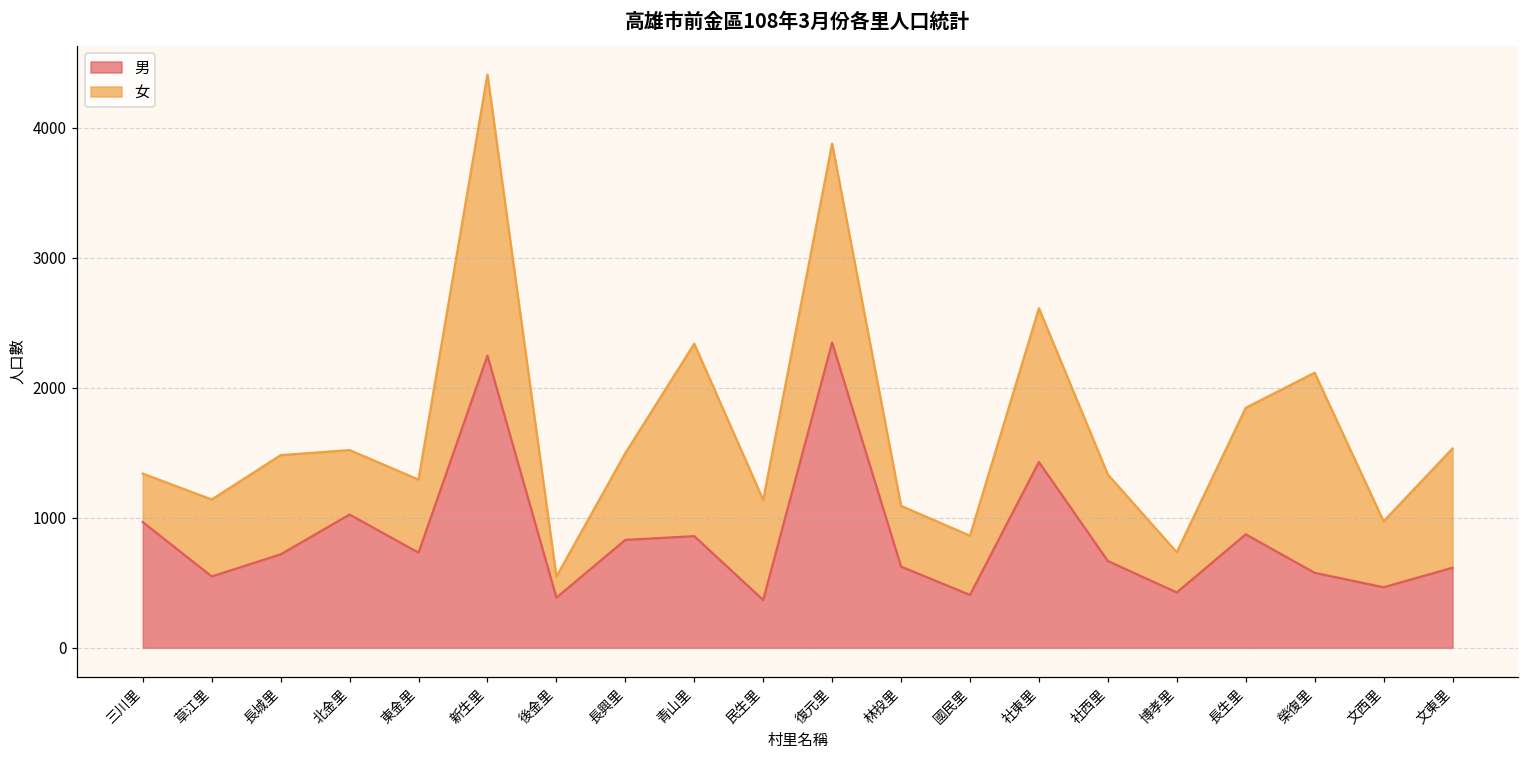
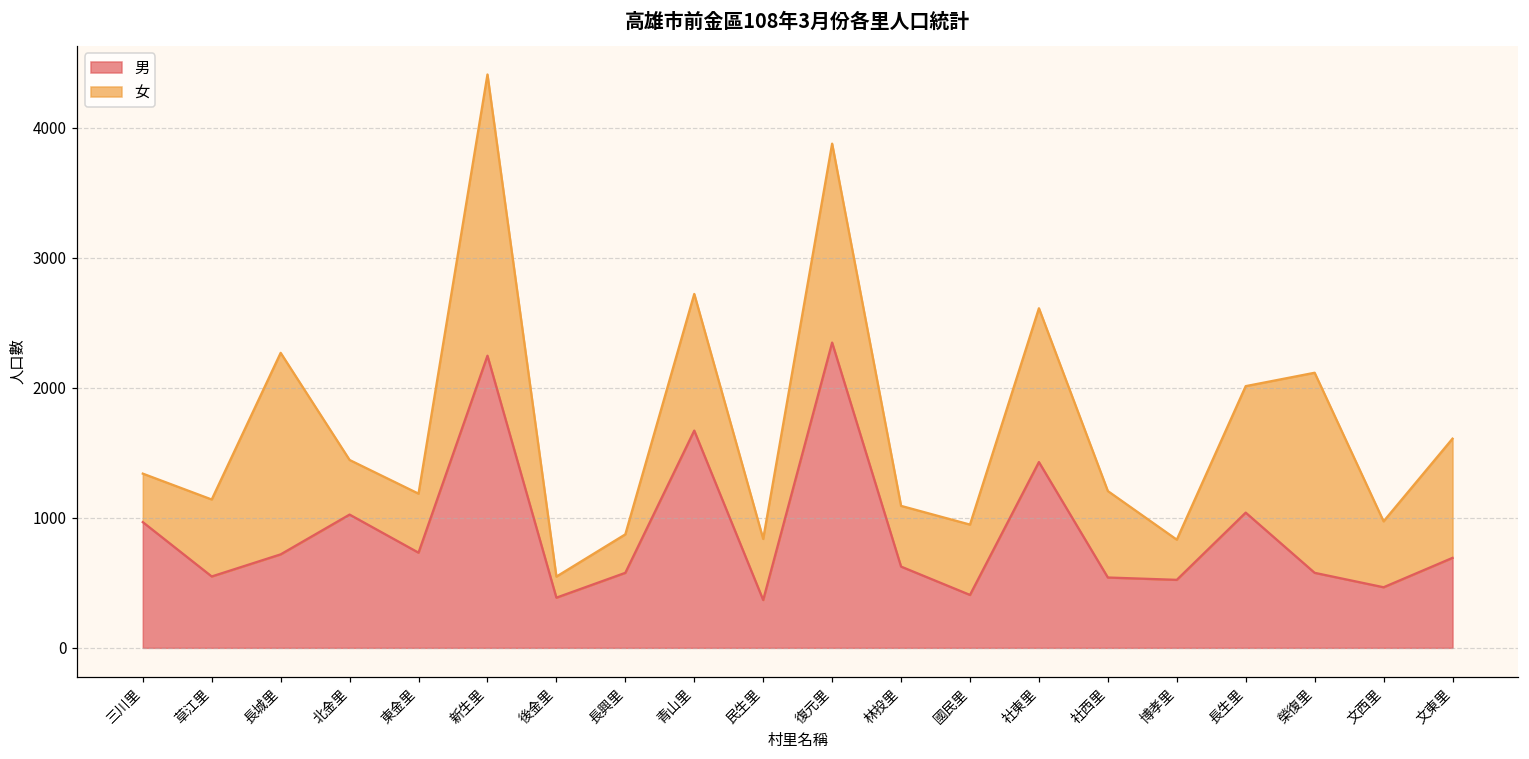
女, 長城里: 760 -> 1550
女, 北金里: 500 -> 420
女, 東金里: 560 -> 450
男, 長興里: 830 -> 580
女, 長興里: 670 -> 300
男, 青山里: 860 -> 1670
女, 青山里: 1480 -> 1050
女, 民生里: 770 -> 470
女, 國民里: 460 -> 540
男, 社西里: 670 -> 540
男, 博孝里: 430 -> 520
男, 長生里: 870 -> 1040
男, 文東里: 620 -> 690
